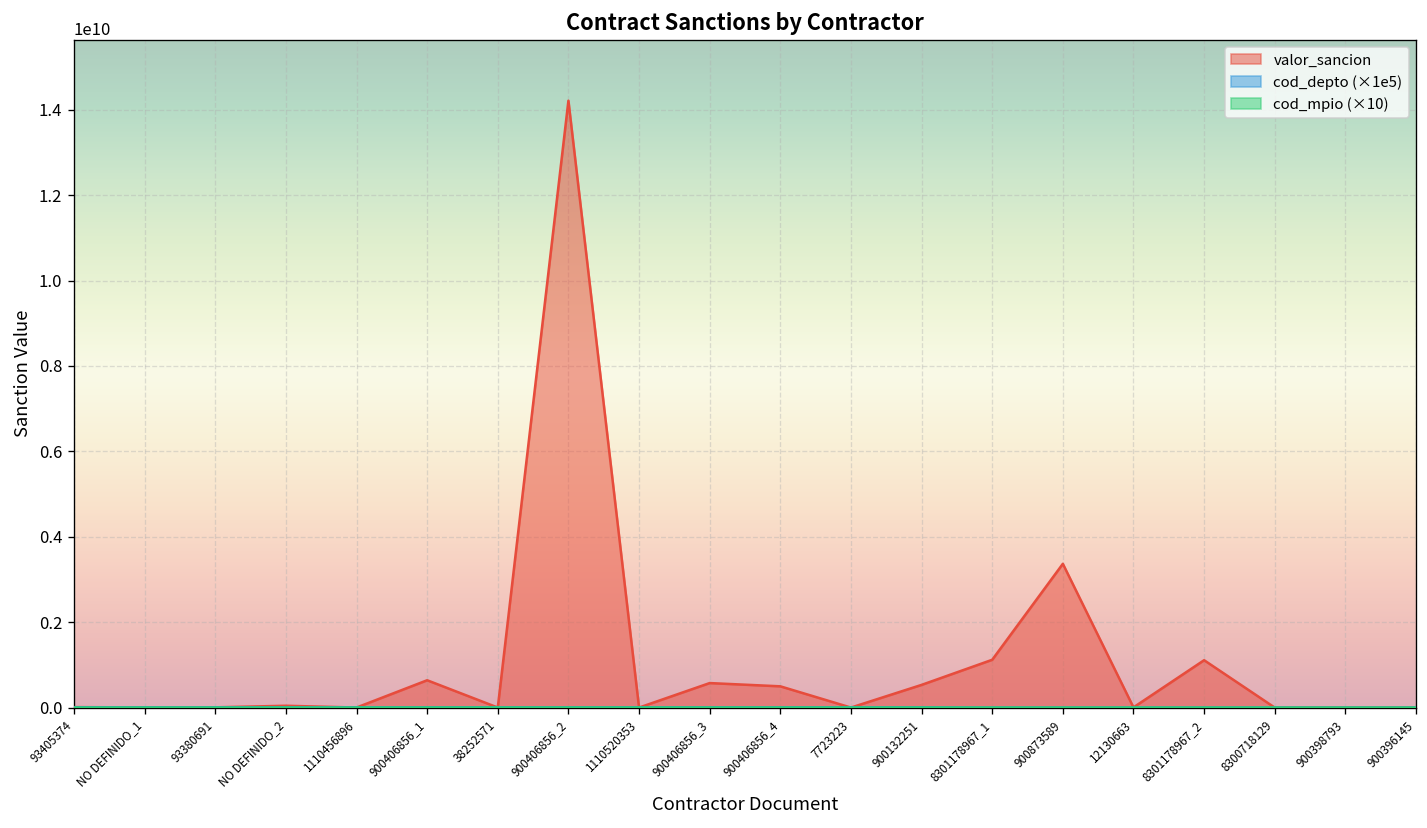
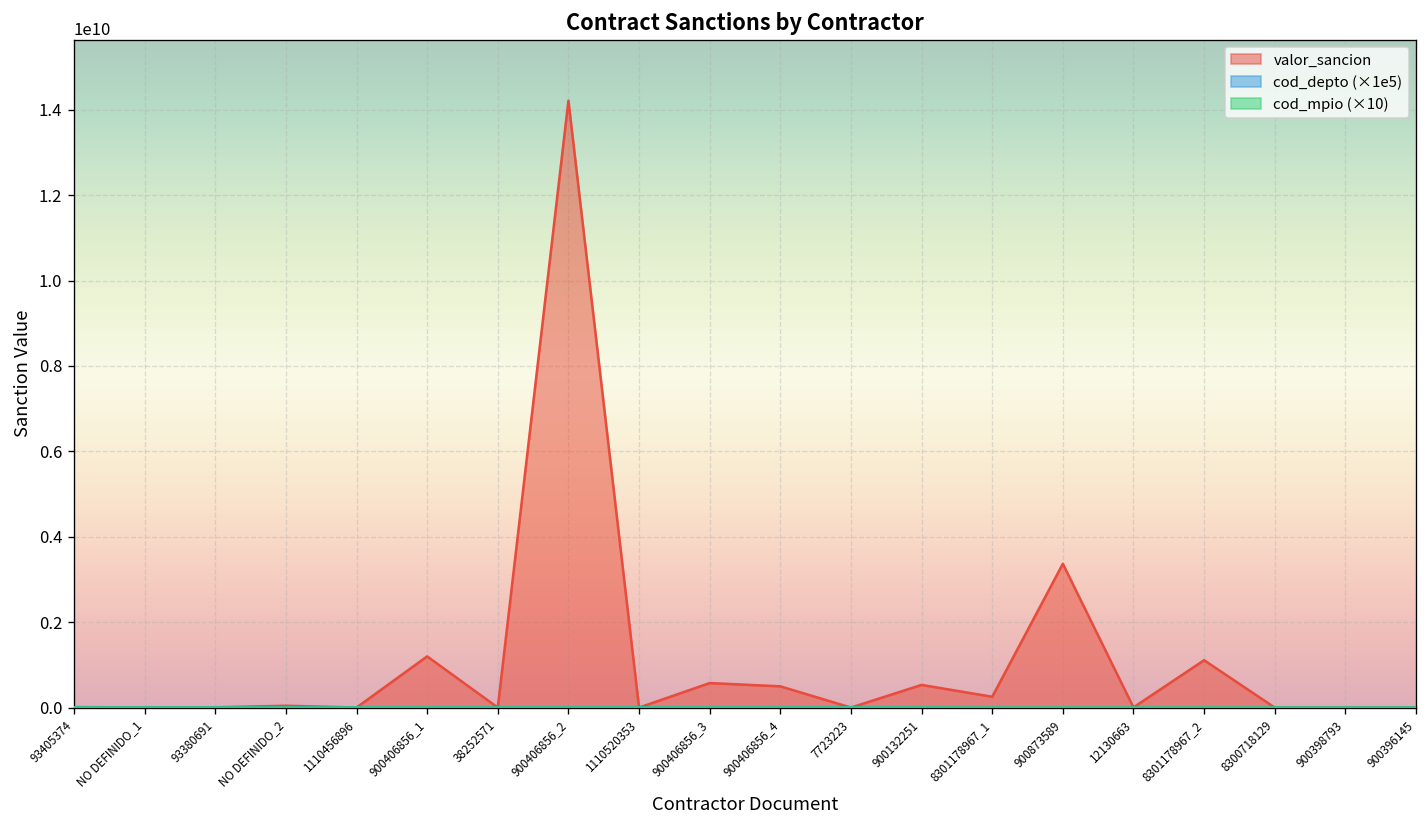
valor_sancion, 900406856_1: 600000000 -> 1200000000
valor_sancion, 8301178967_1: 1100000000 -> 300000000
